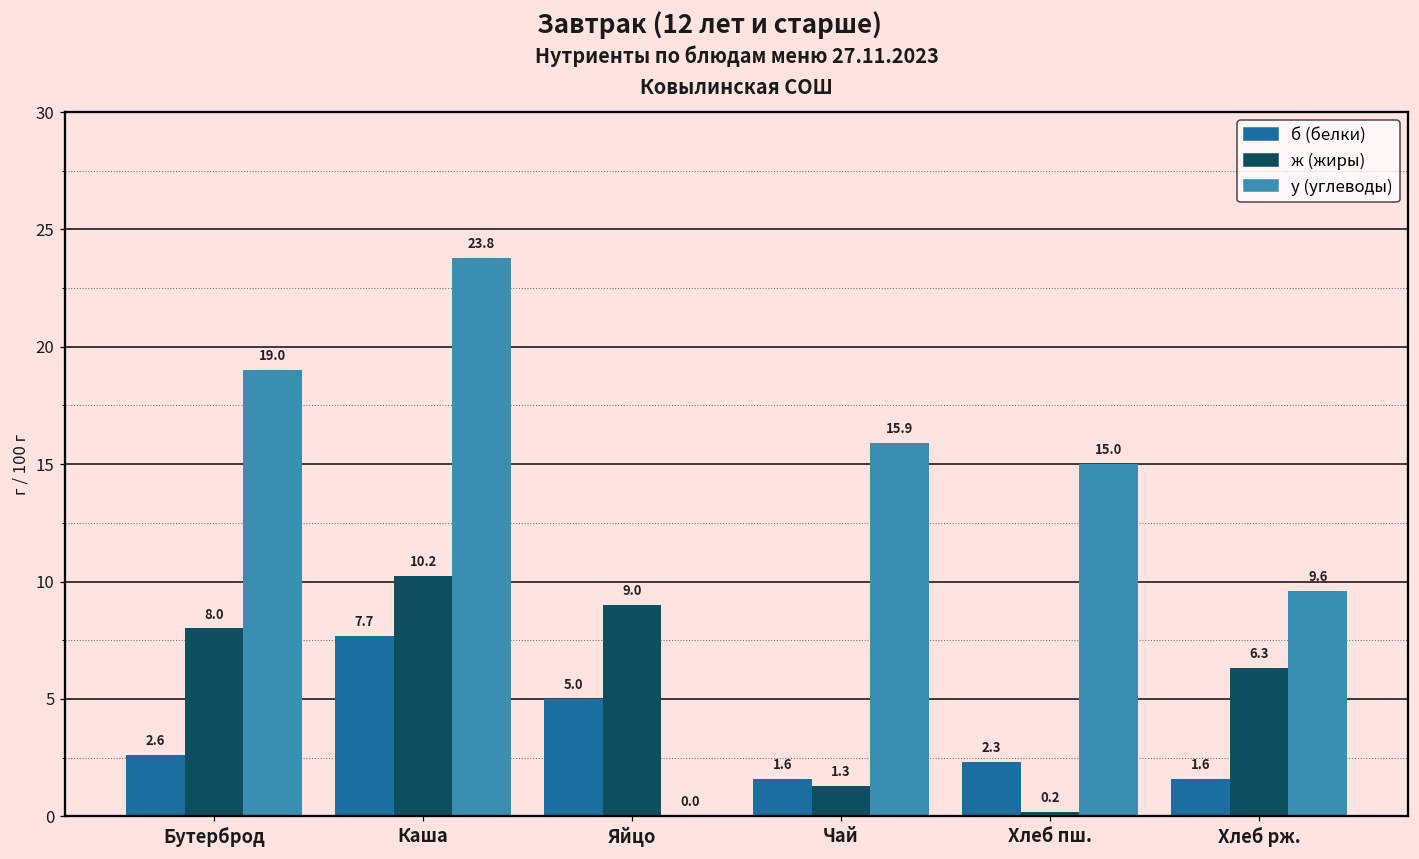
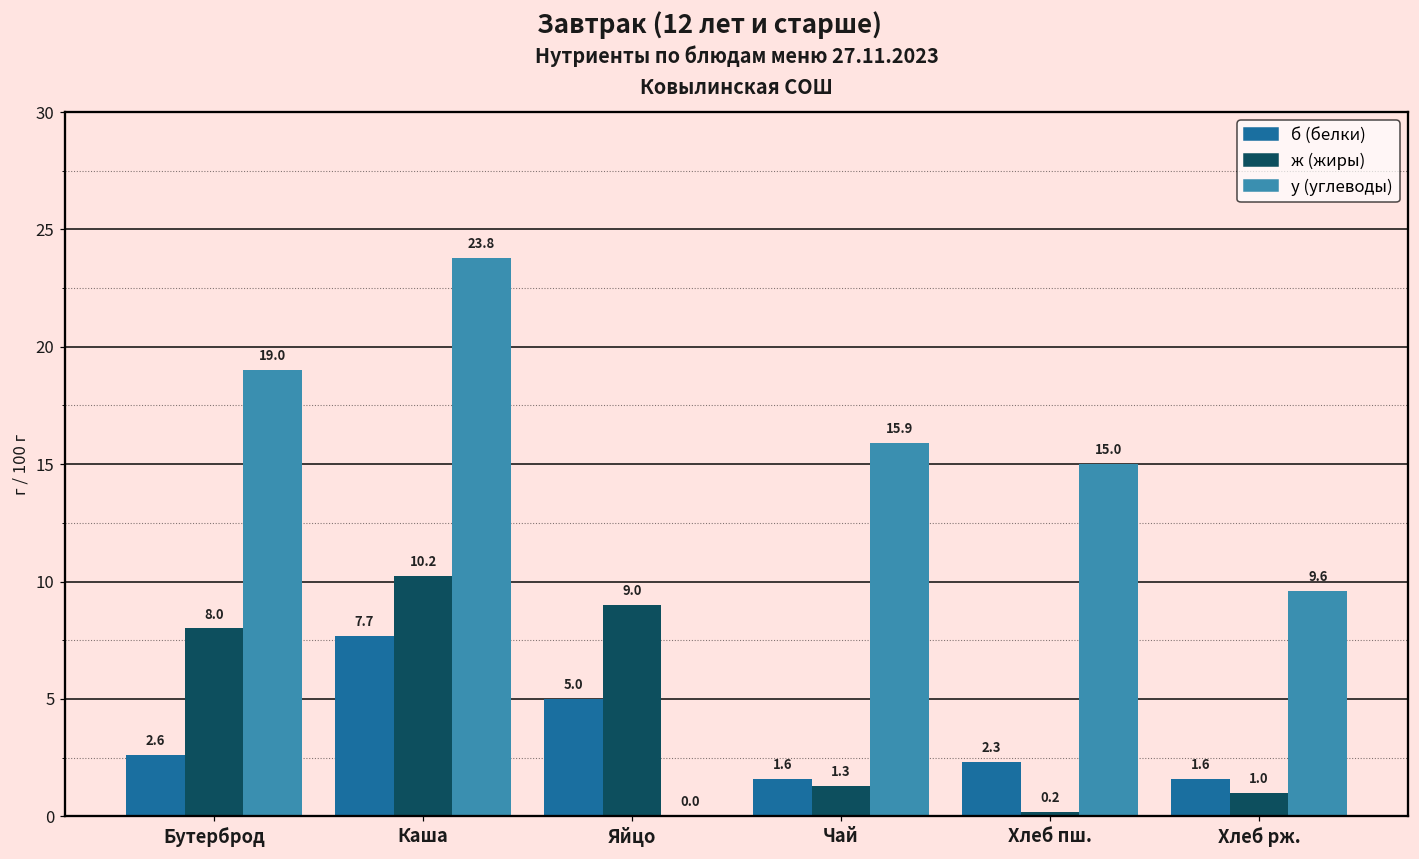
ж (жиры), Хлеб рж.: 6.3 -> 1.0
